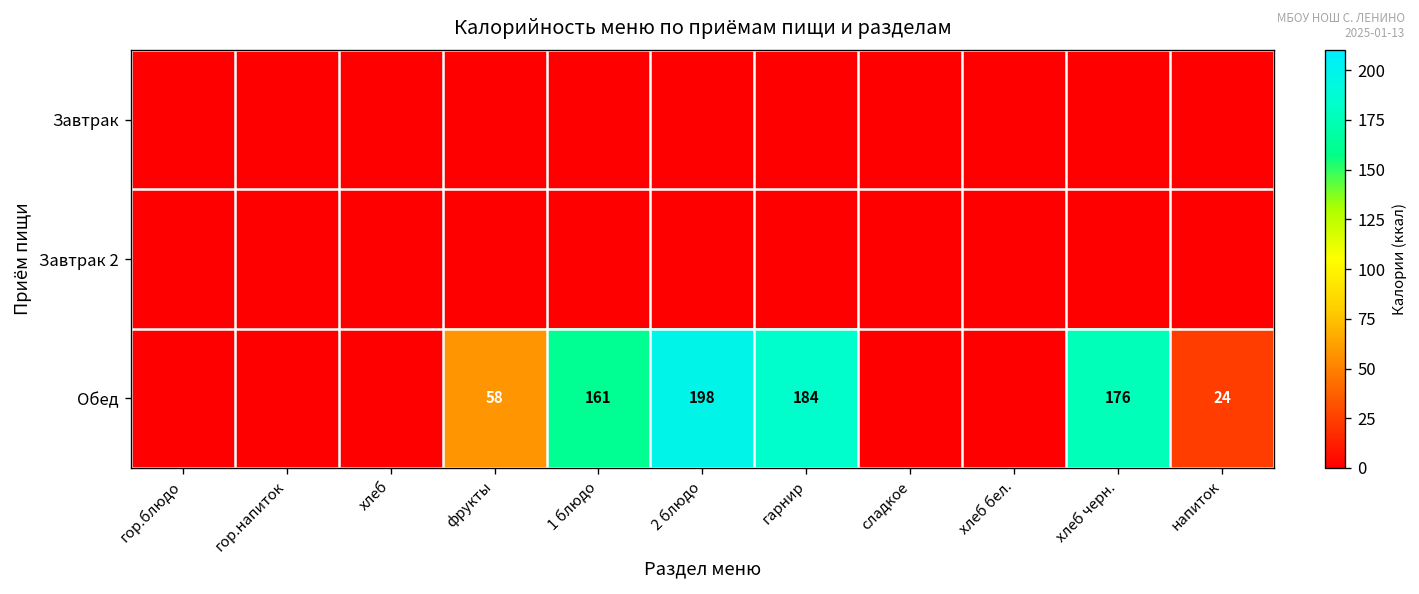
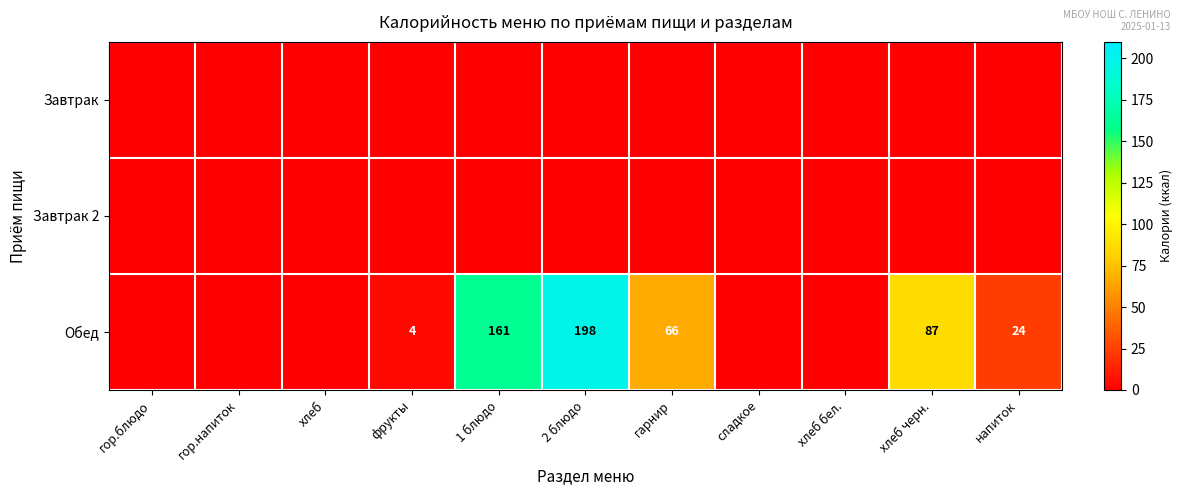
Обед, фрукты: 58 -> 4
Обед, гарнир: 184 -> 66
Обед, хлеб черн.: 176 -> 87
